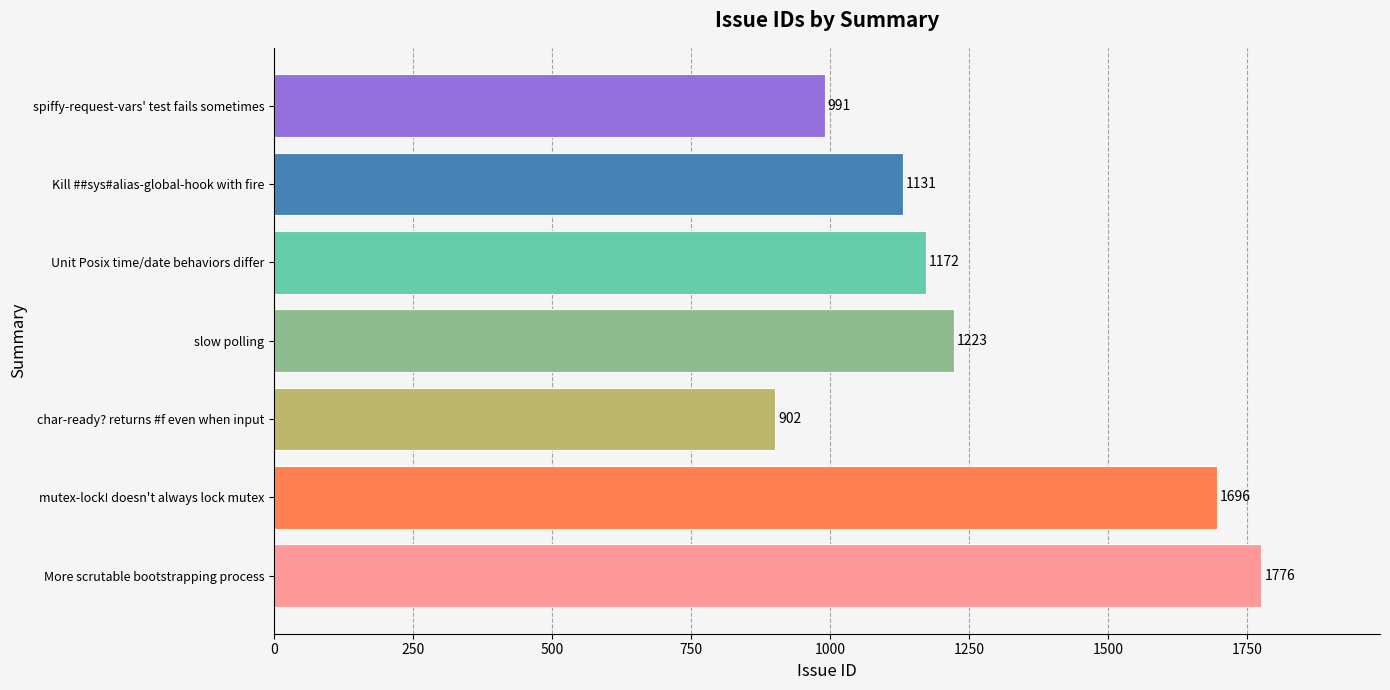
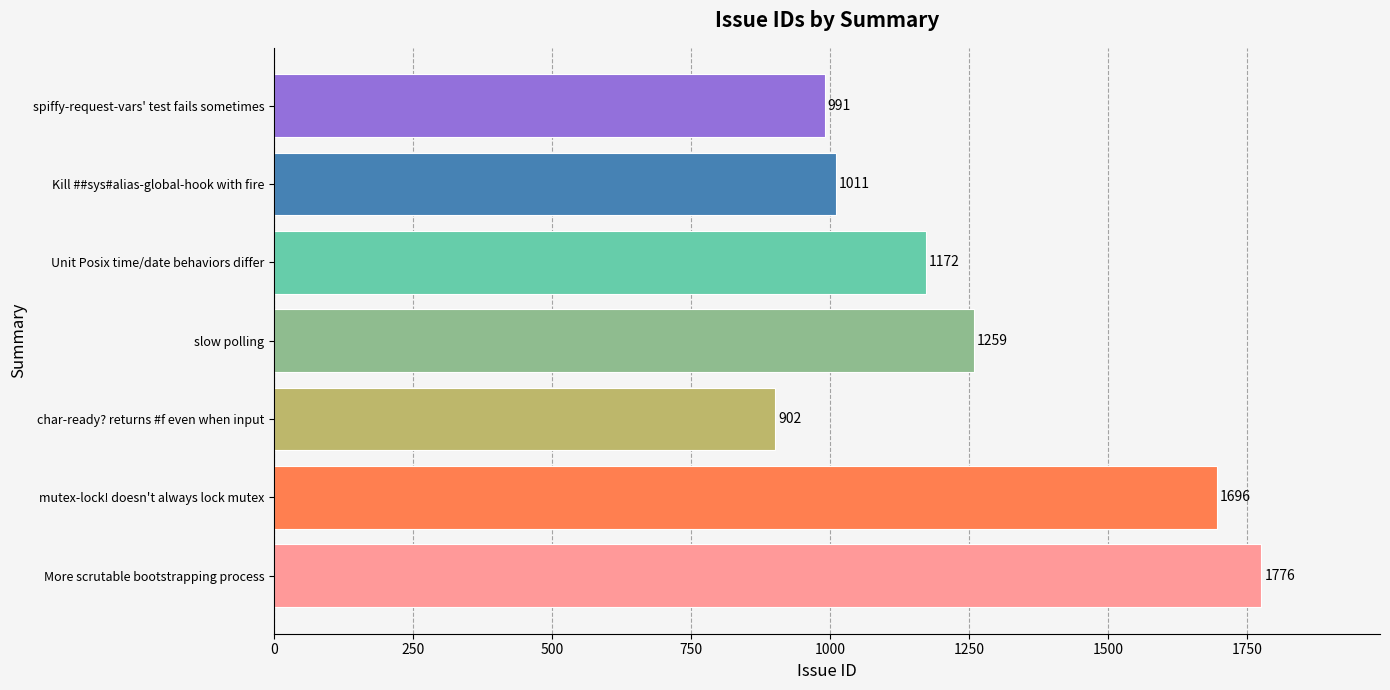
Kill ##sys#alias-global-hook with fire: 1131 -> 1011
slow polling: 1223 -> 1259
